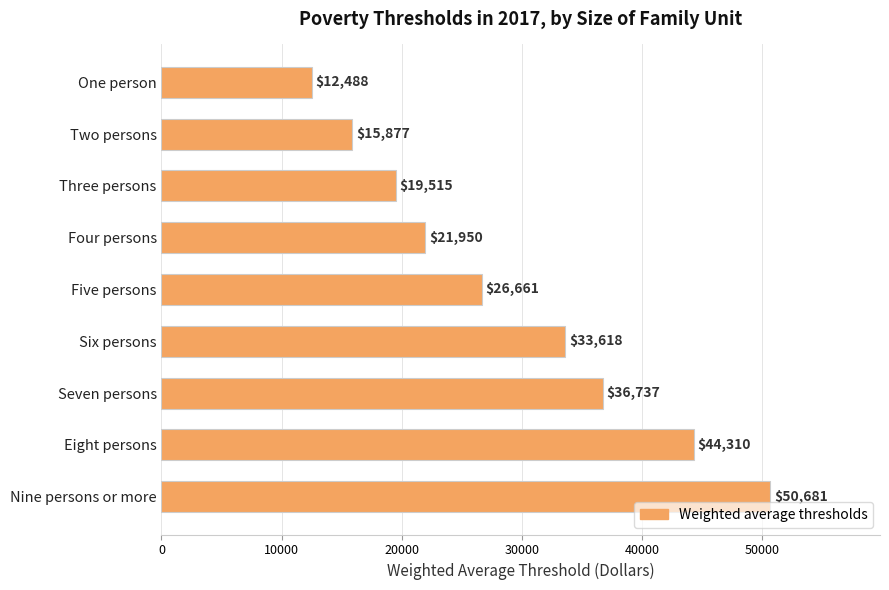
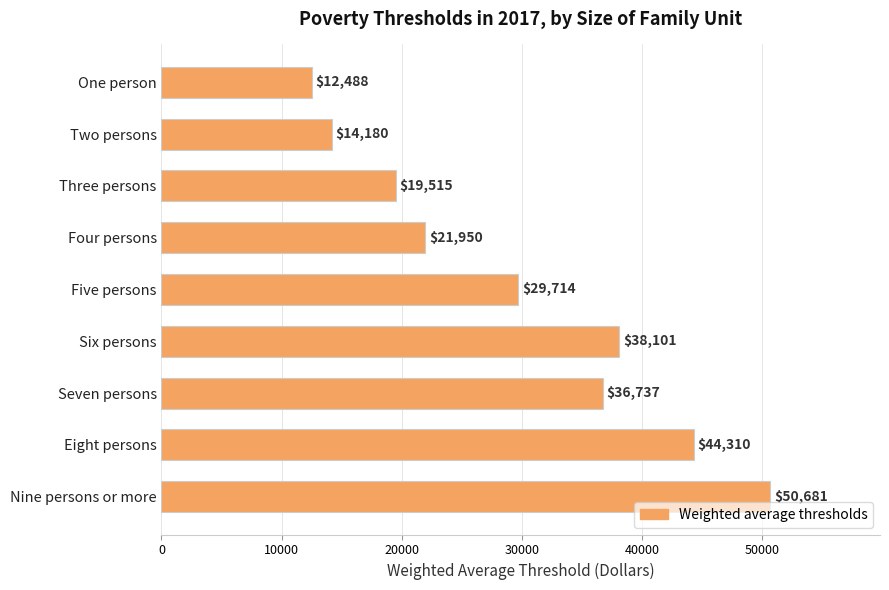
Two persons: $15,877 -> $14,180
Five persons: $26,661 -> $29,714
Six persons: $33,618 -> $38,101
